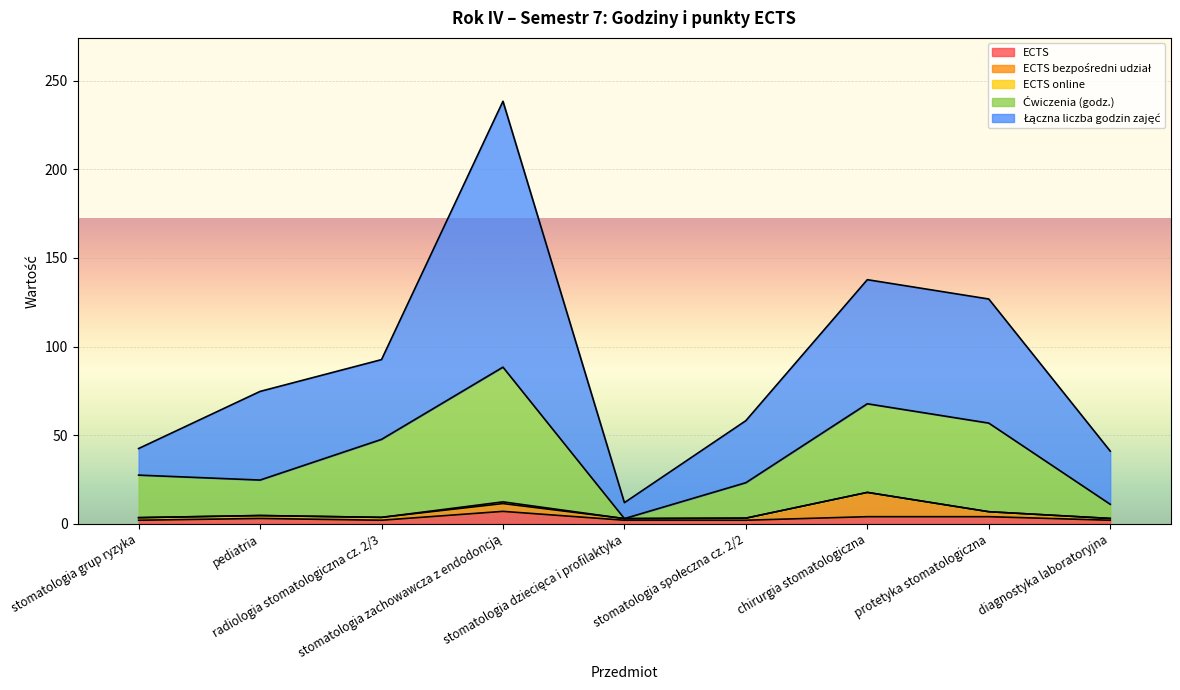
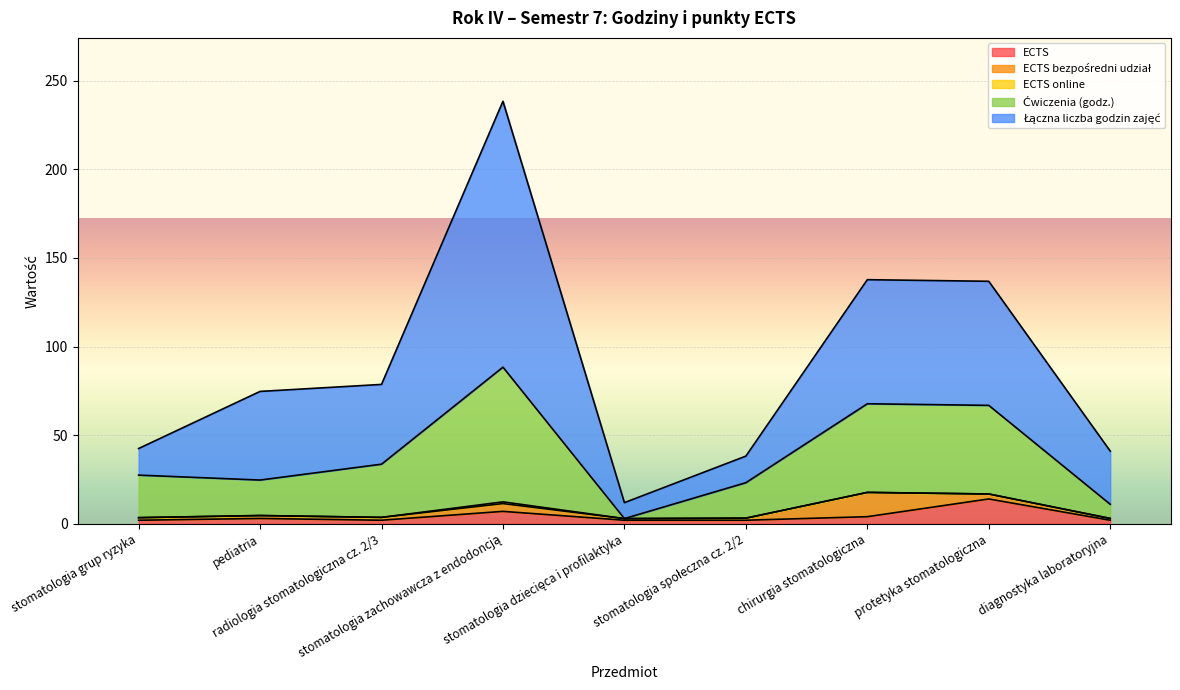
Ćwiczenia (godz.), radiologia stomatologiczna cz. 2/3: 44 -> 30
Łączna liczba godzin zajęć, stomatologia społeczna cz. 2/2: 35 -> 15
ECTS, protetyka stomatologiczna: 4 -> 14
